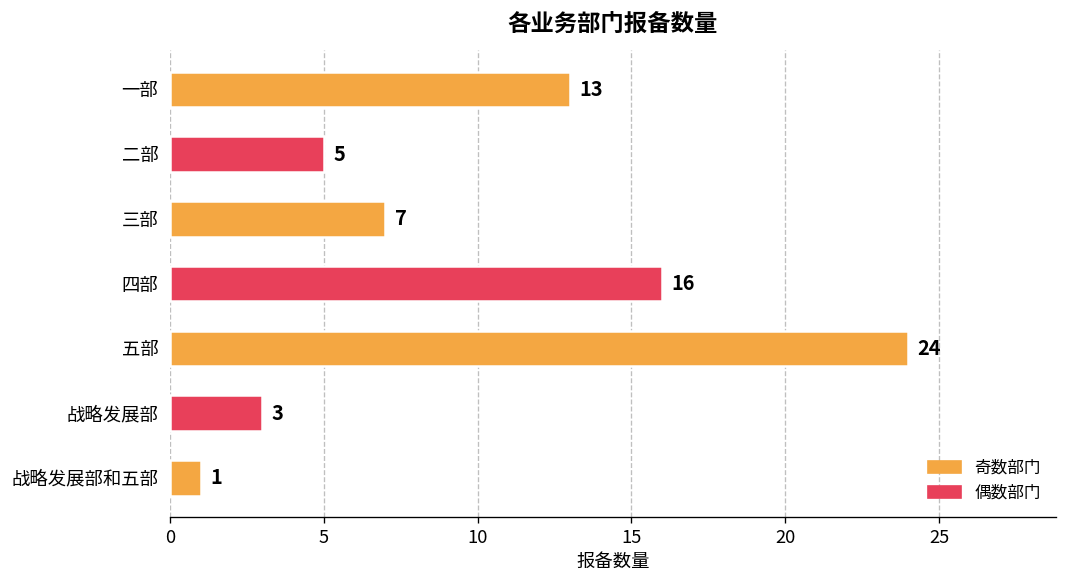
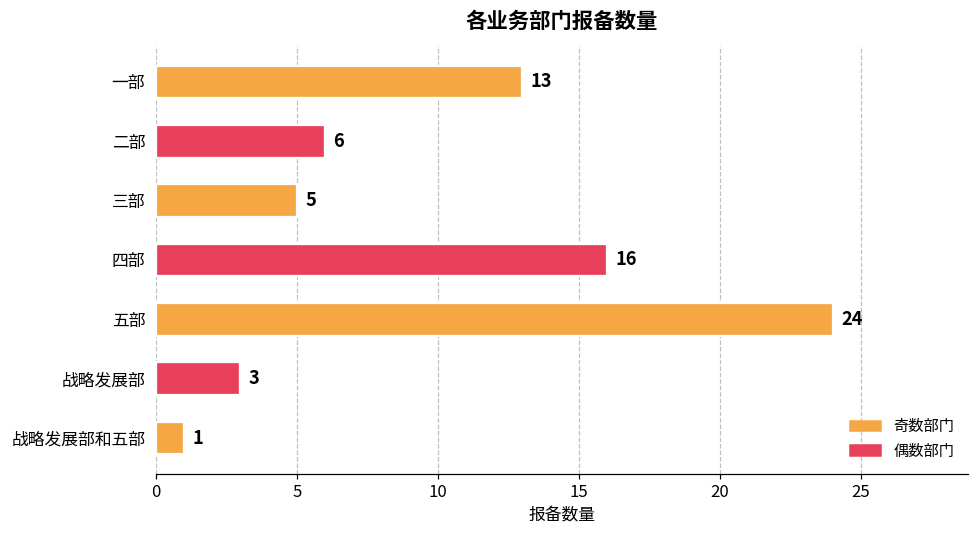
二部: 5 -> 6
三部: 7 -> 5
